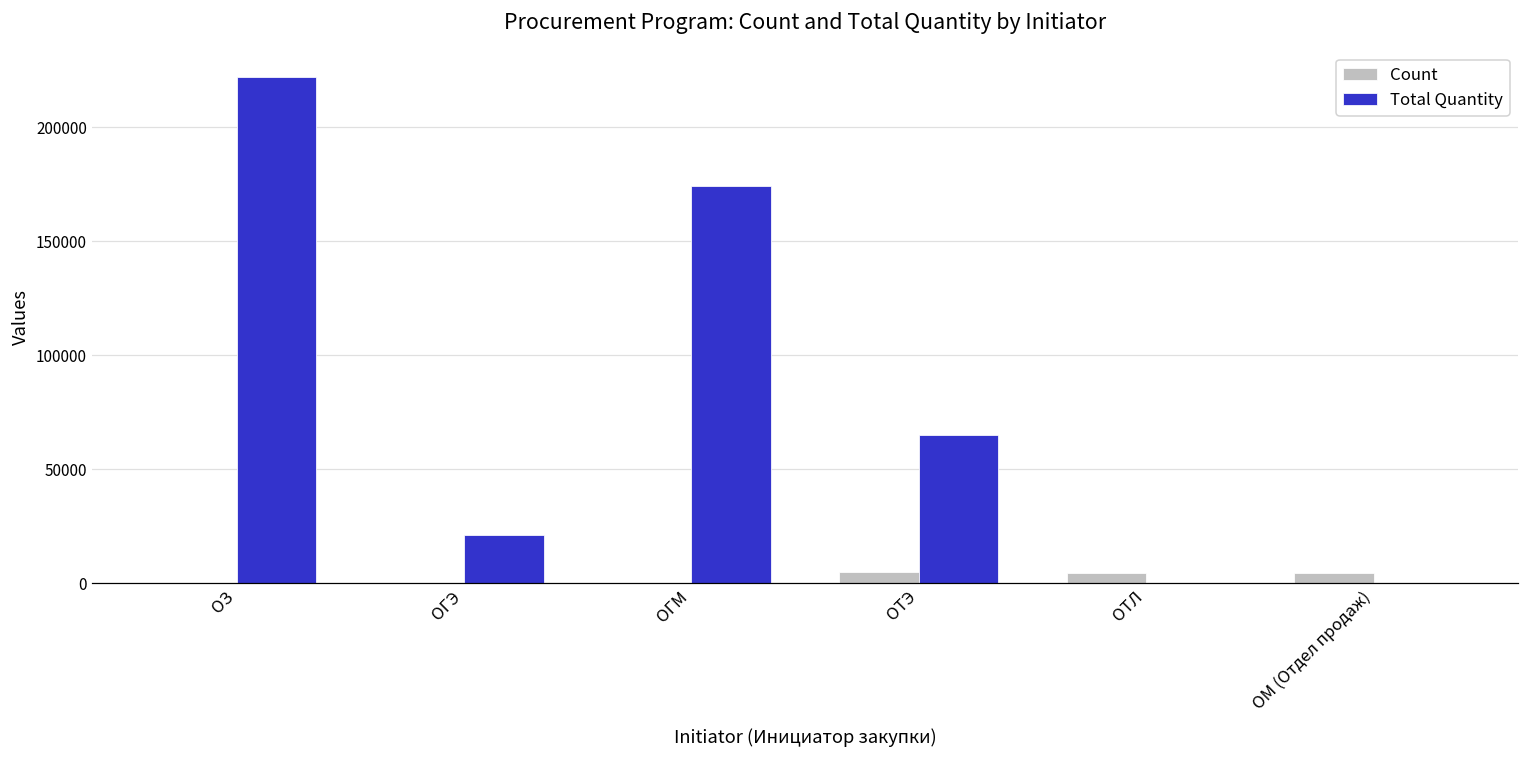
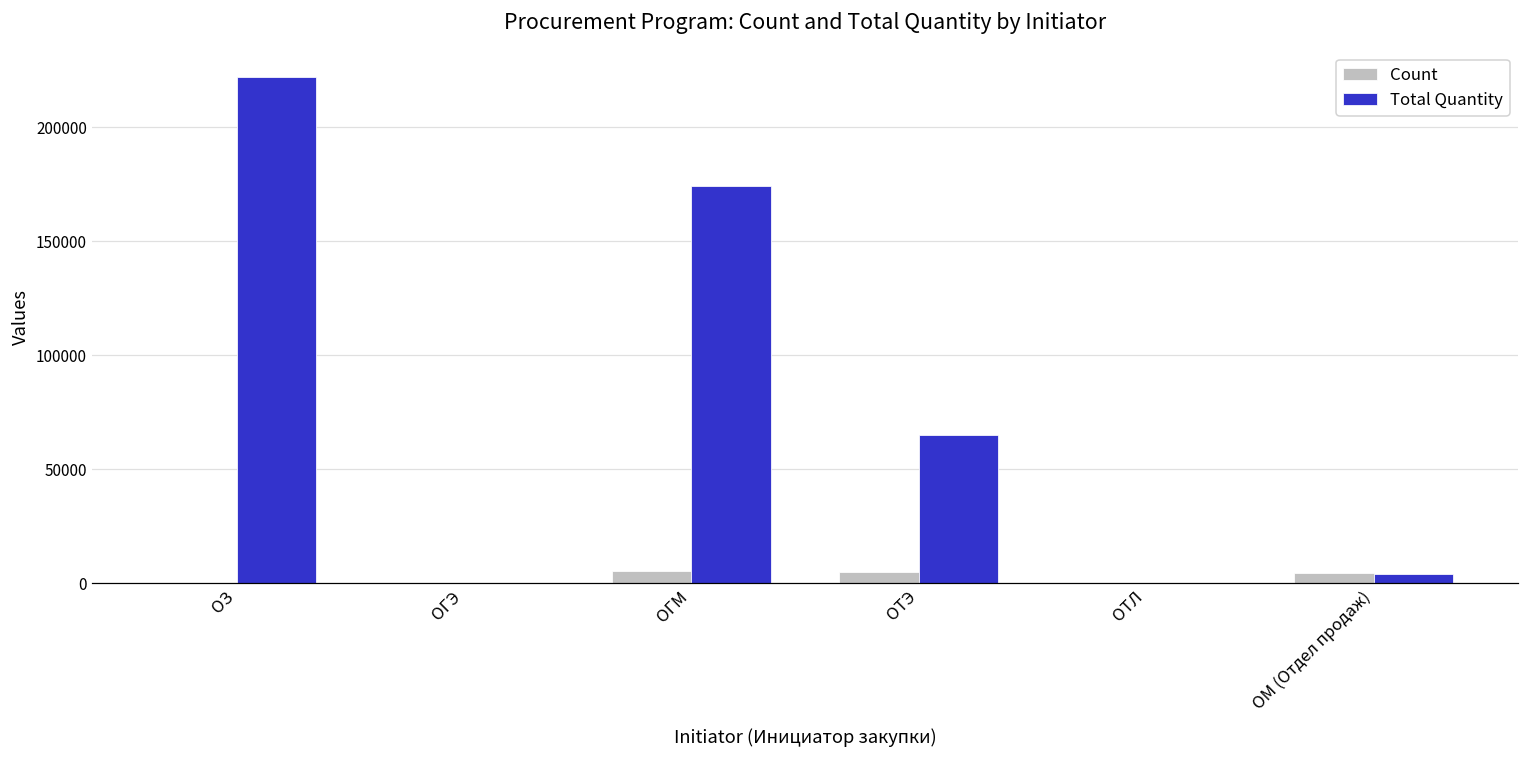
Total Quantity, ОГЭ: 21000 -> 0
Count, ОГМ: 0 -> 5000
Count, ОТЛ: 4000 -> 0
Total Quantity, ОМ (Отдел продаж): 0 -> 4000
